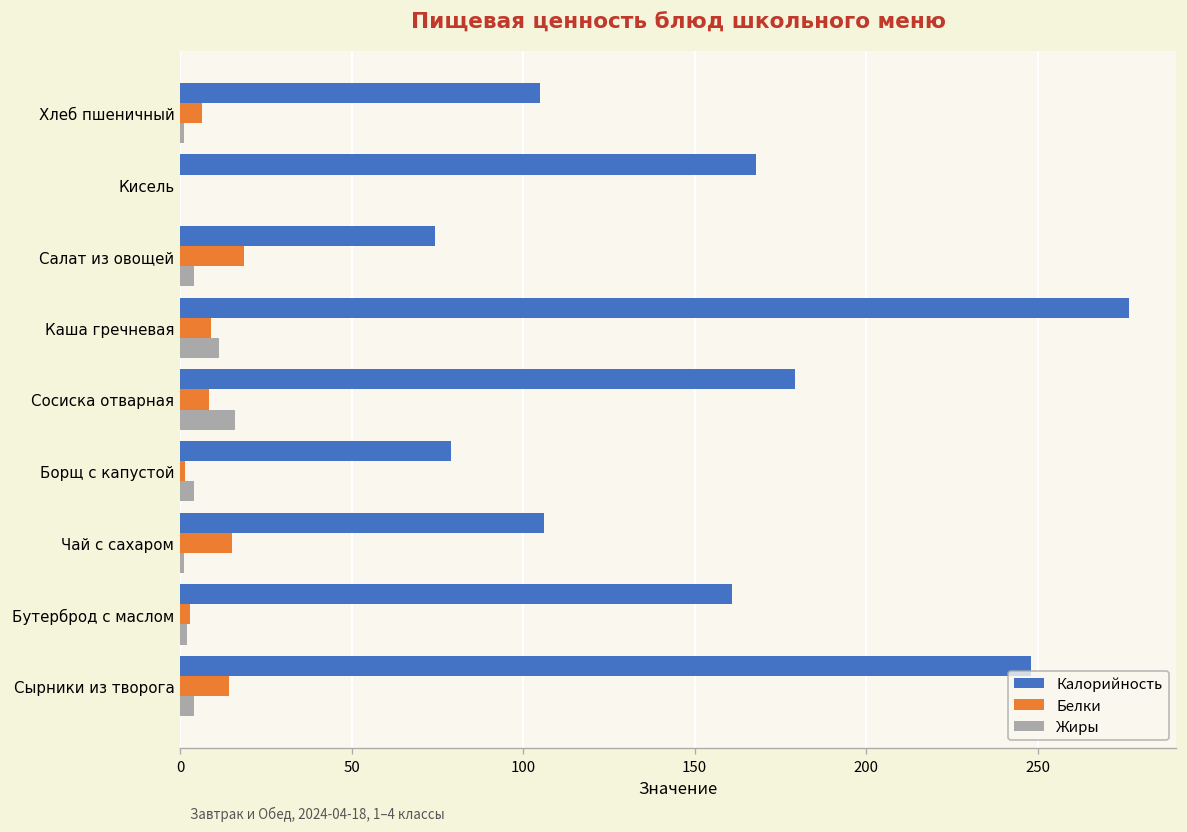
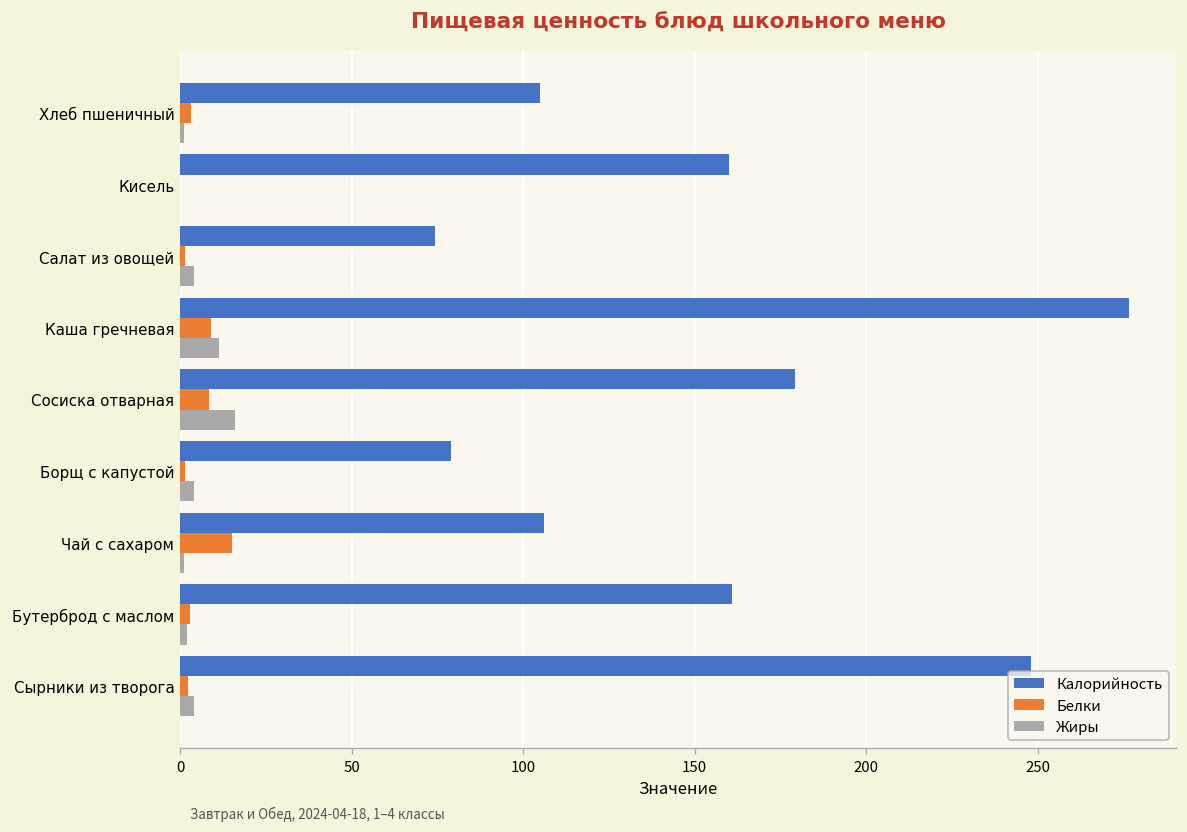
Белки, Хлеб пшеничный: 6 -> 3
Калорийность, Кисель: 168 -> 160
Белки, Салат из овощей: 19 -> 1
Белки, Сырники из творога: 14 -> 2
